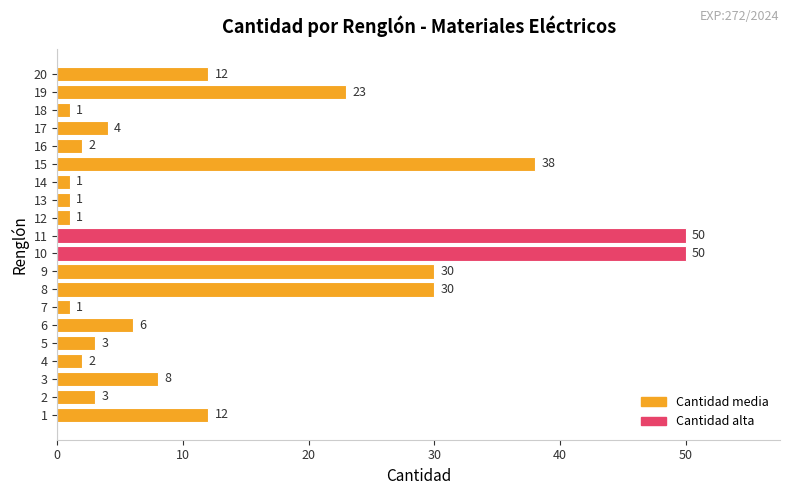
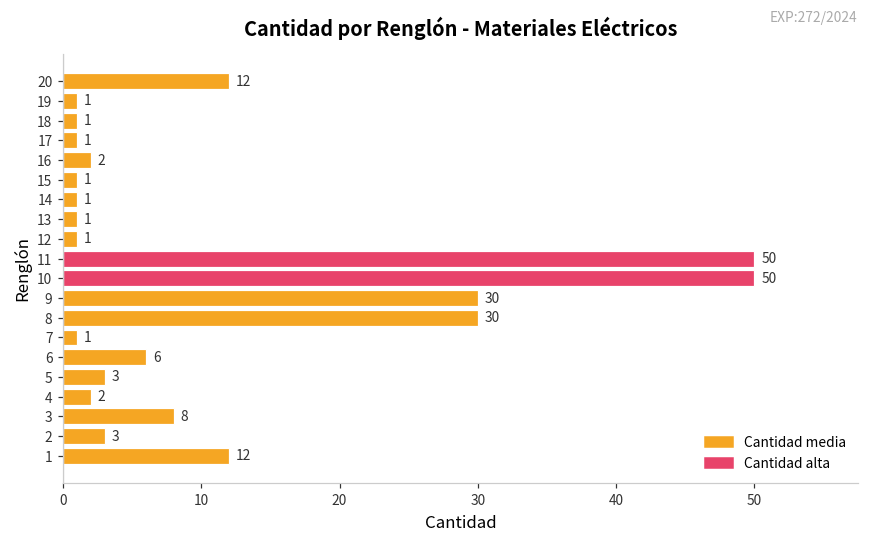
19: 23 -> 1
17: 4 -> 1
15: 38 -> 1
